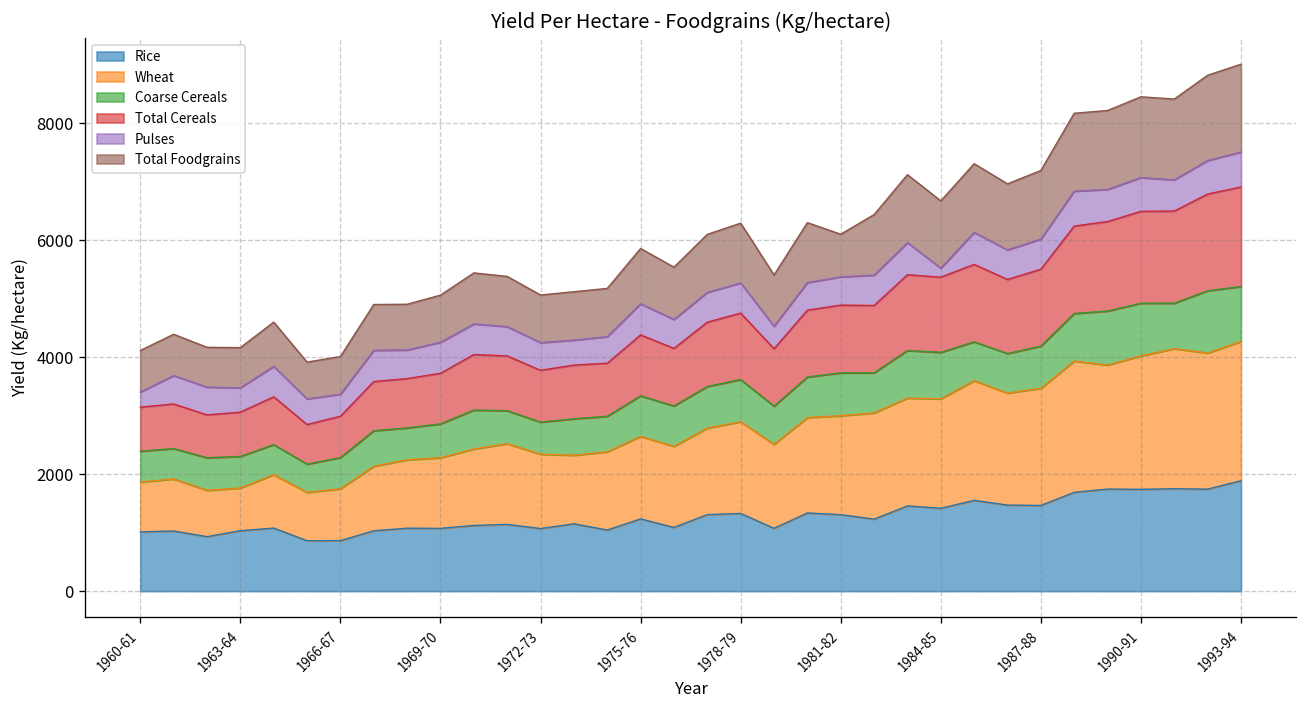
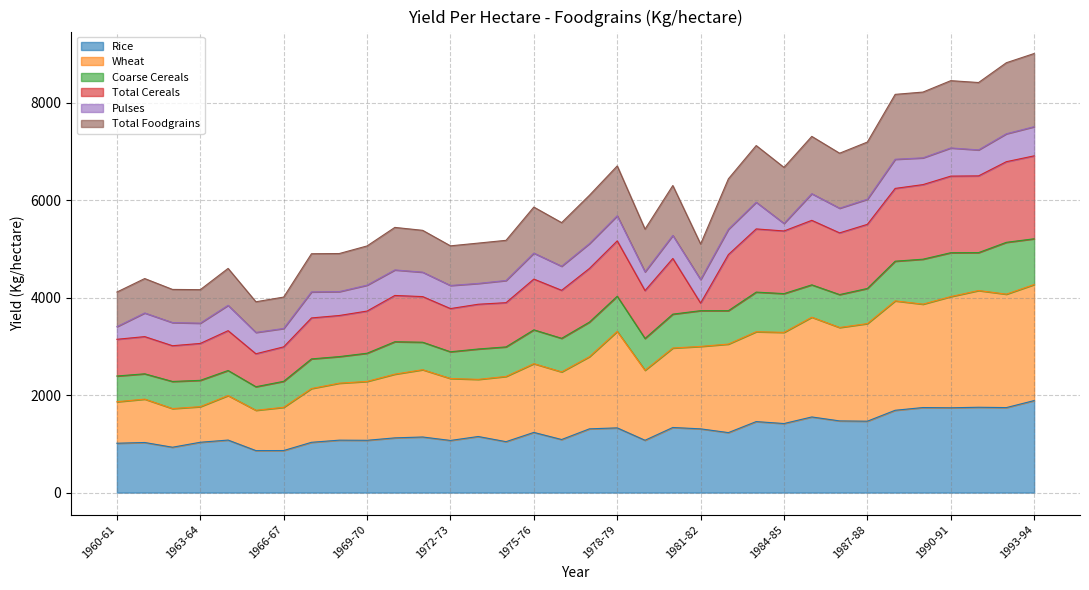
Wheat, 1978-79: 1600 -> 2000
Total Cereals, 1981-82: 1200 -> 200
